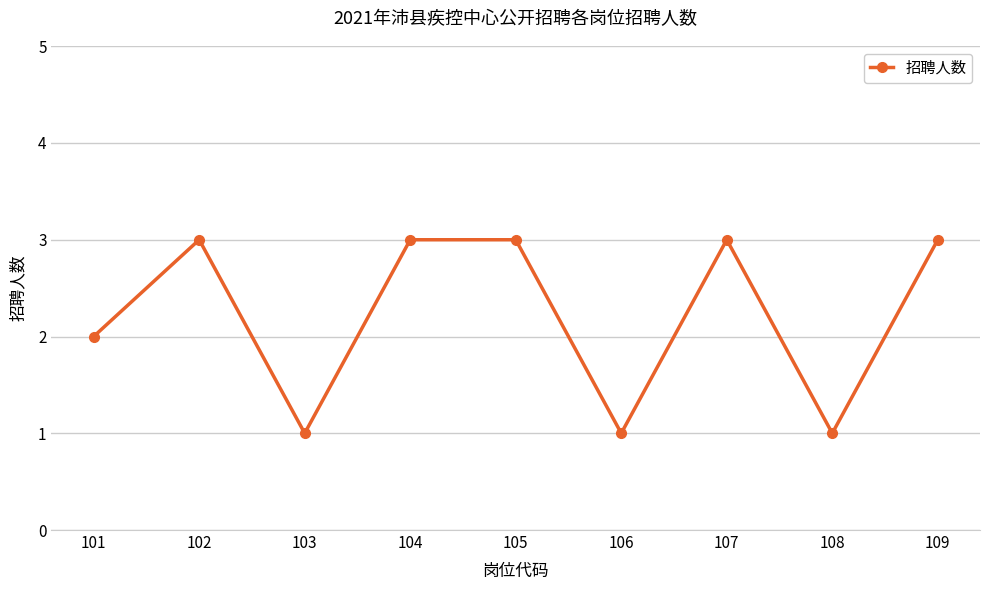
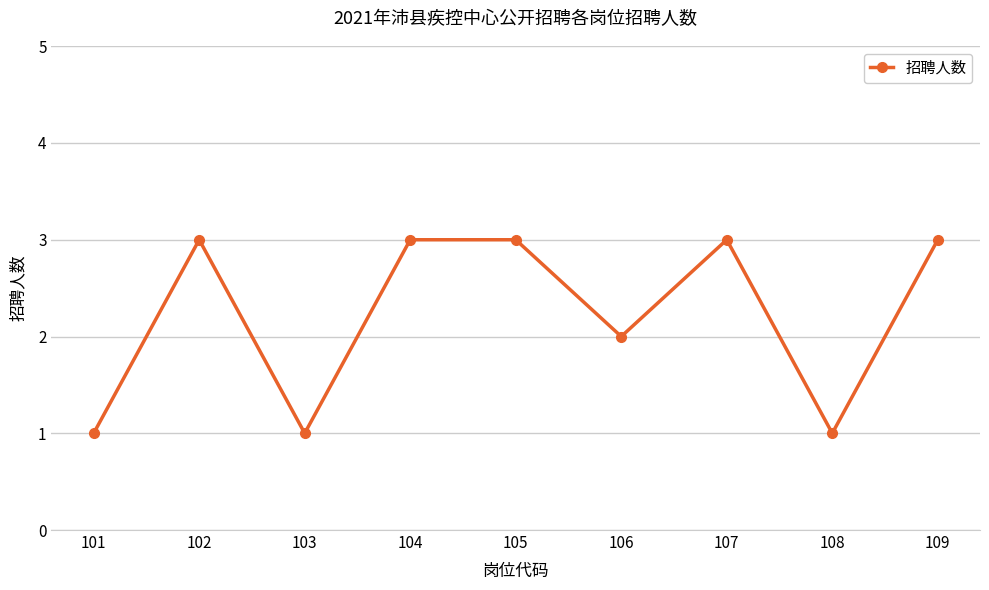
101: 2 -> 1
106: 1 -> 2
